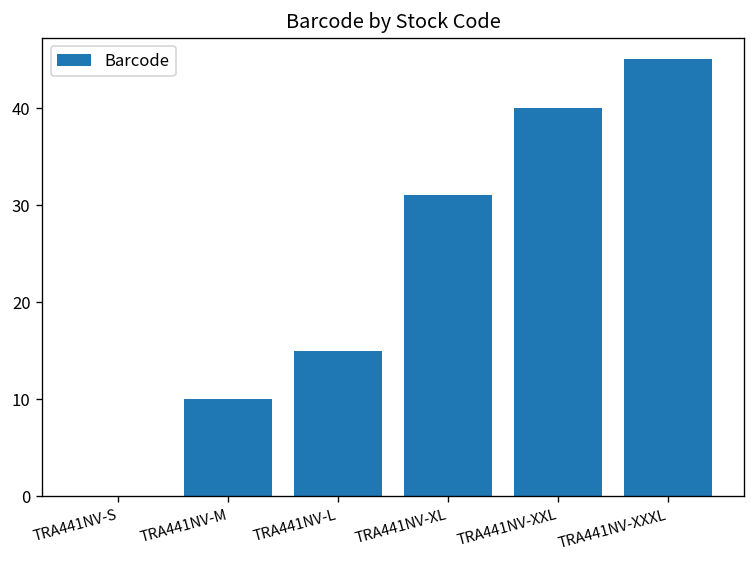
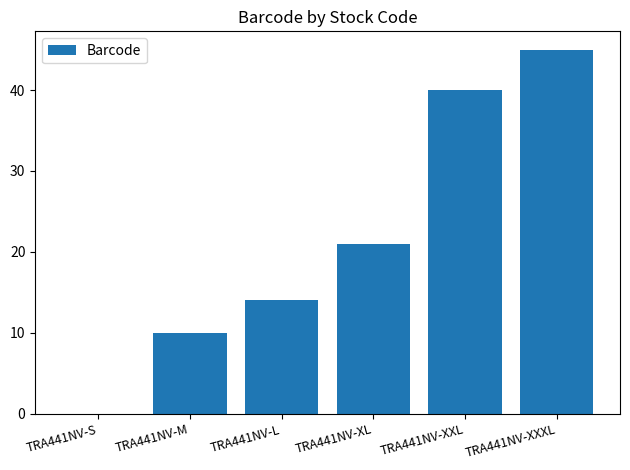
TRA441NV-L: 15 -> 14
TRA441NV-XL: 31 -> 21
